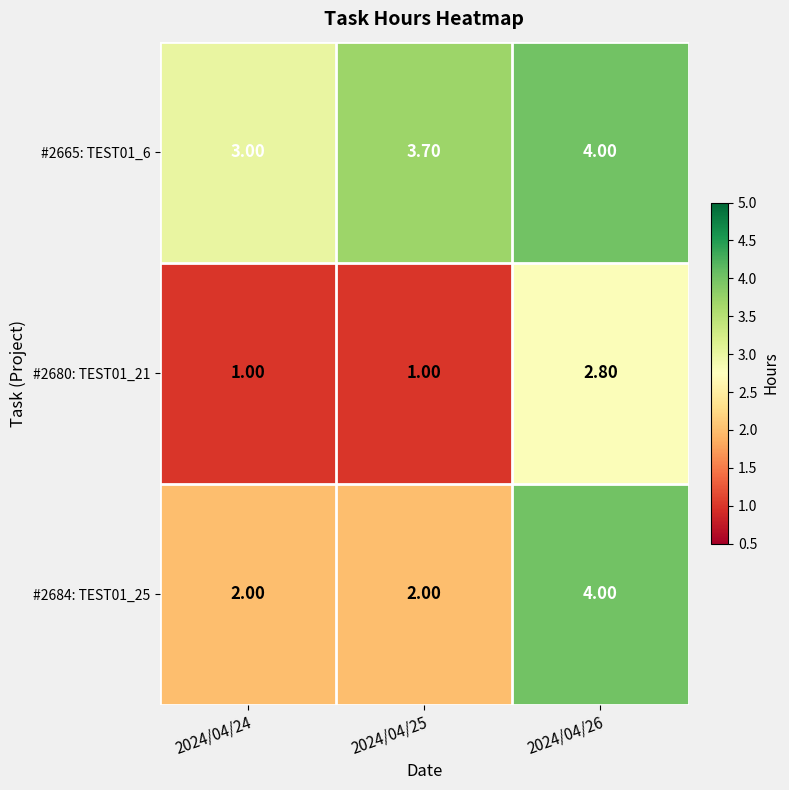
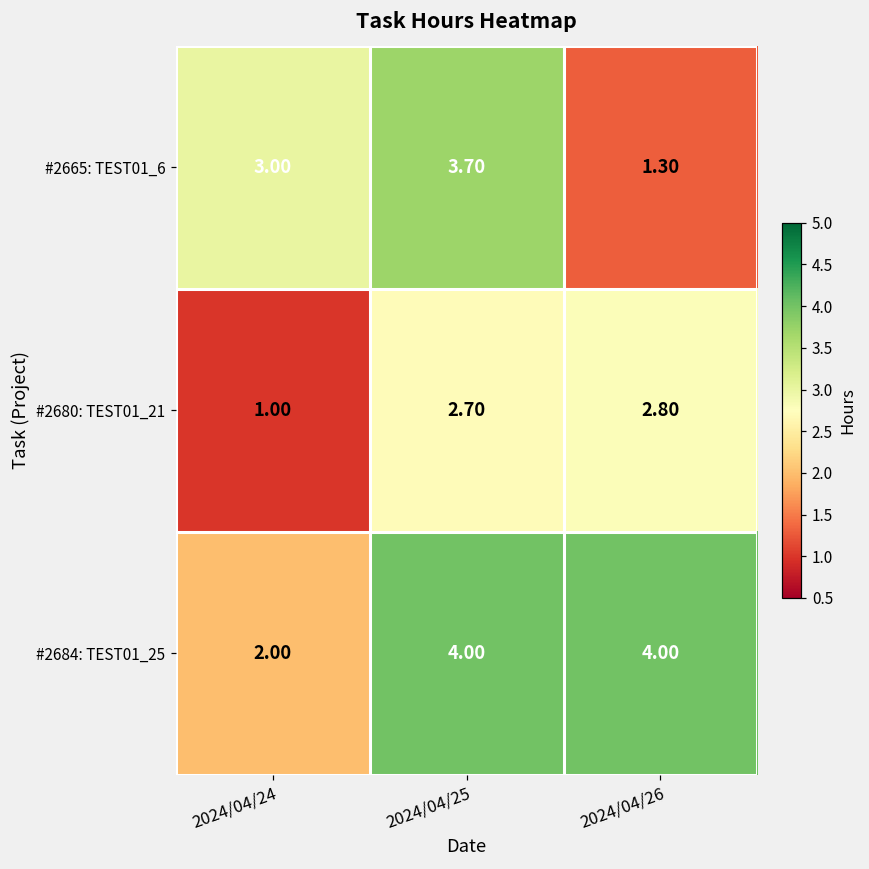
#2665: TEST01_6, 2024/04/26: 4.00 -> 1.30
#2680: TEST01_21, 2024/04/25: 1.00 -> 2.70
#2684: TEST01_25, 2024/04/25: 2.00 -> 4.00
